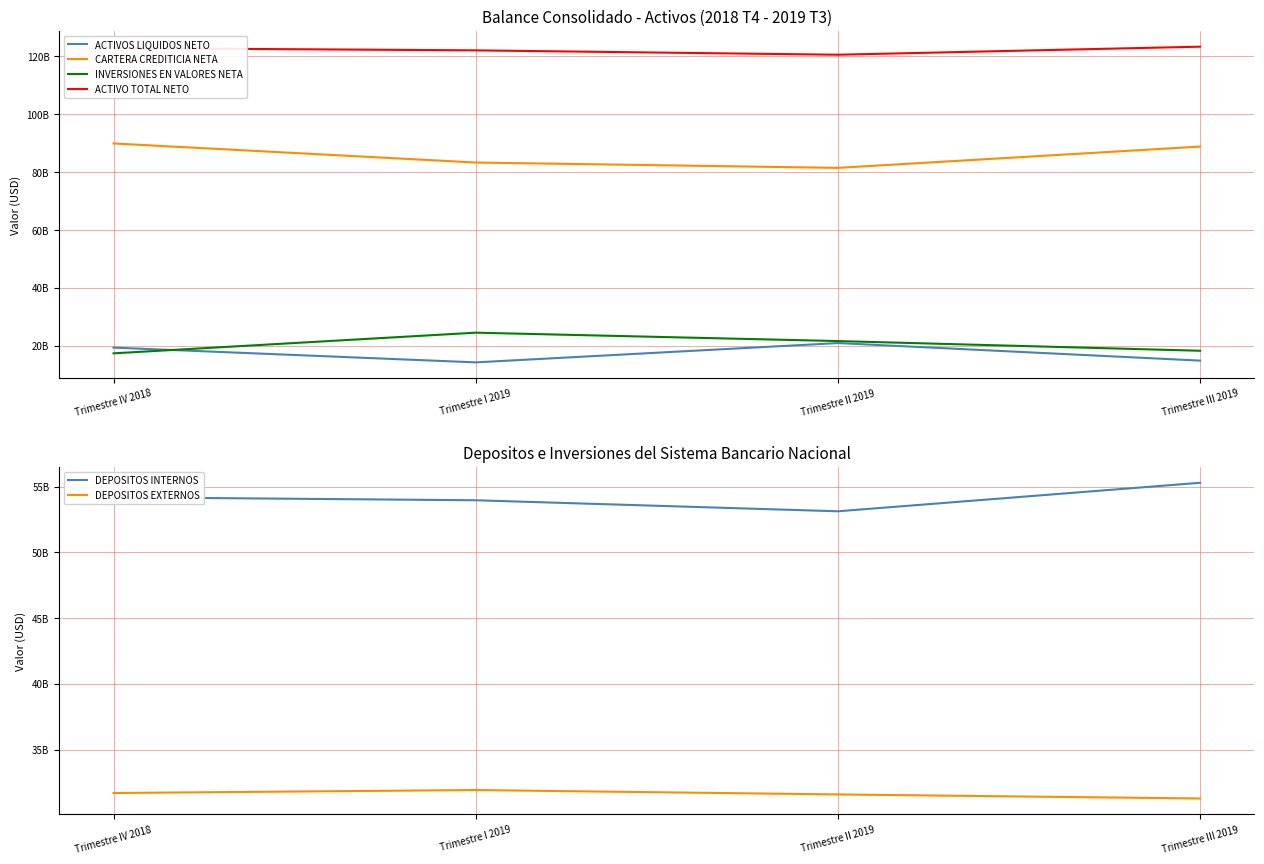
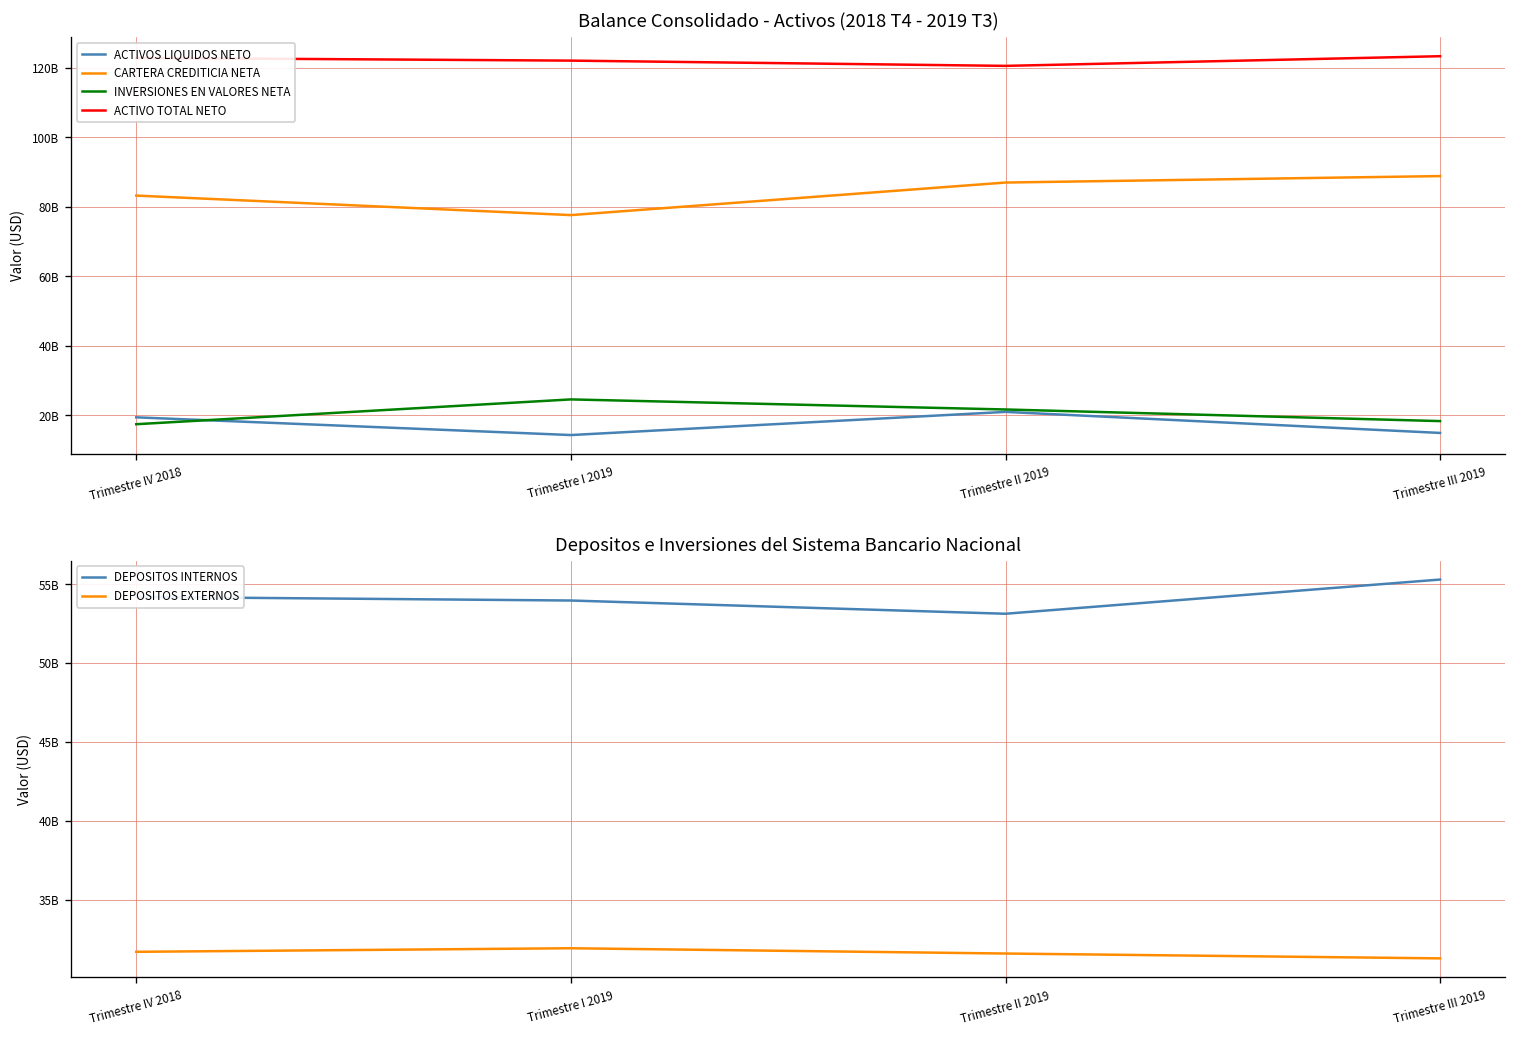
Balance Consolidado - Activos (2018 T4 - 2019 T3), CARTERA CREDITICIA NETA, Trimestre IV 2018: 90000000000 -> 83000000000
Balance Consolidado - Activos (2018 T4 - 2019 T3), CARTERA CREDITICIA NETA, Trimestre I 2019: 83000000000 -> 78000000000
Balance Consolidado - Activos (2018 T4 - 2019 T3), CARTERA CREDITICIA NETA, Trimestre II 2019: 81000000000 -> 87000000000
